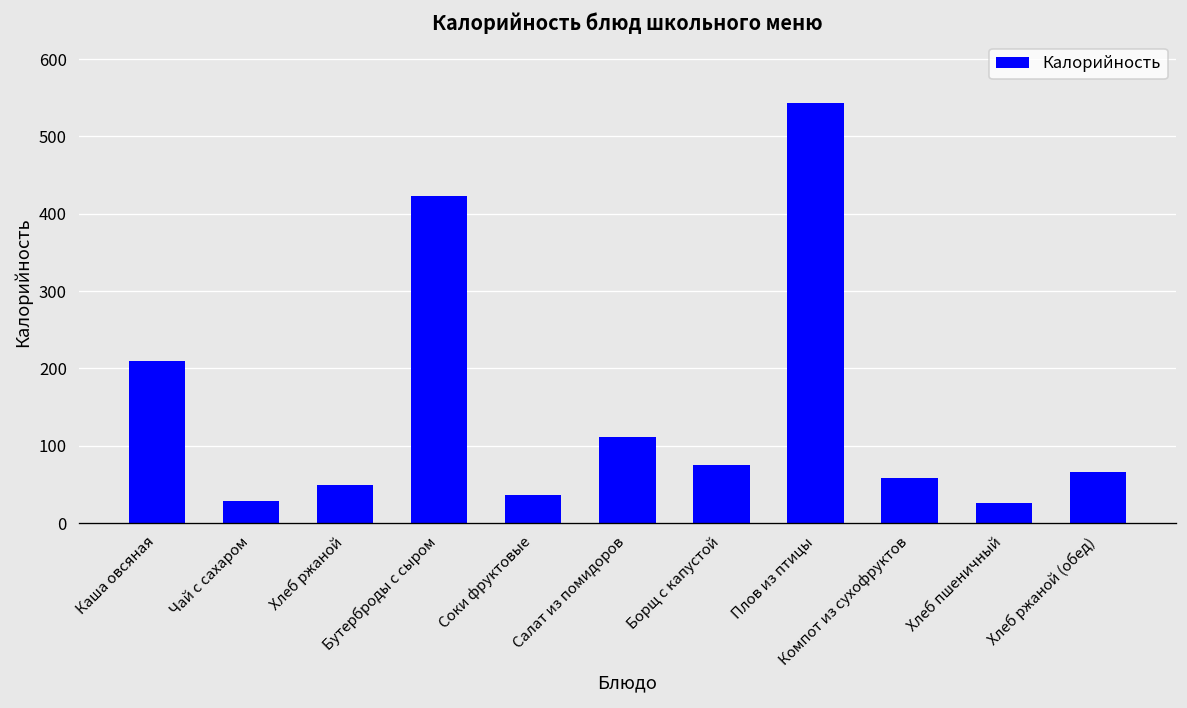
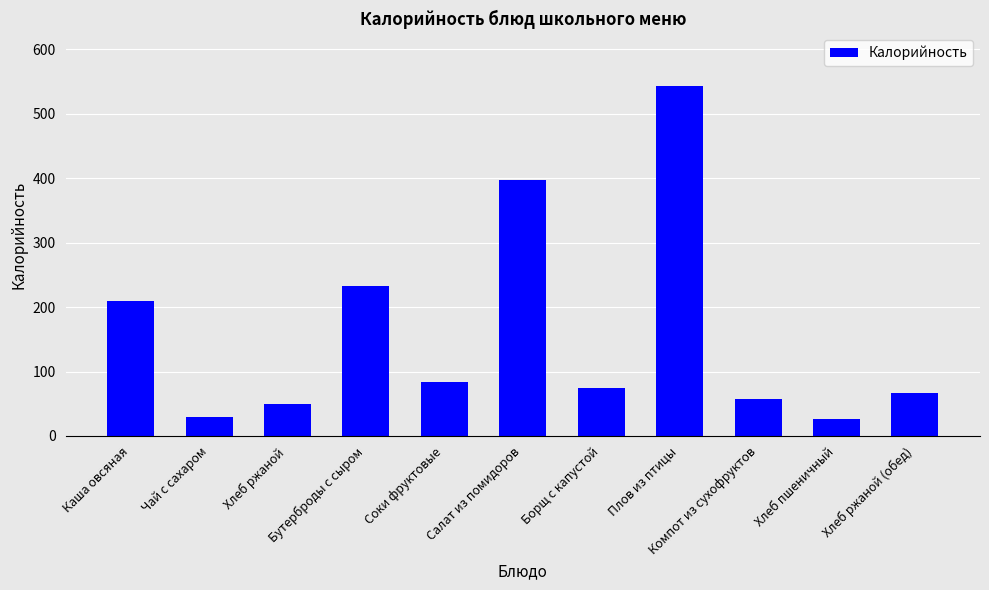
Бутерброды с сыром: 420 -> 230
Соки фруктовые: 40 -> 80
Салат из помидоров: 110 -> 400
